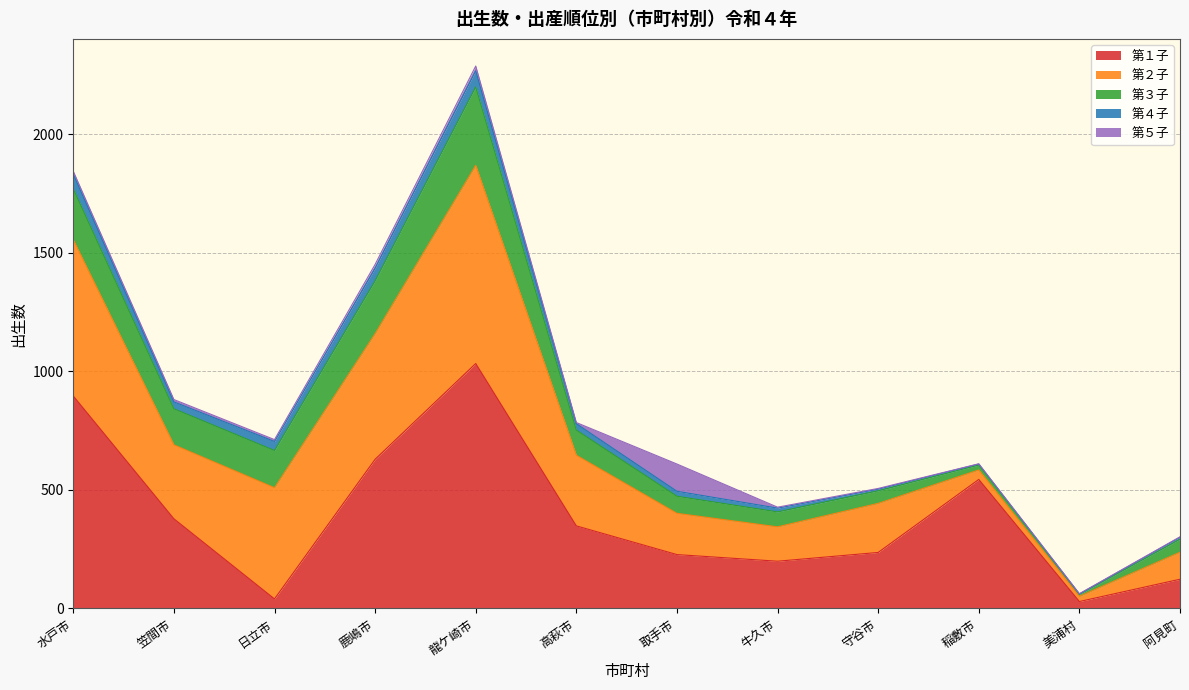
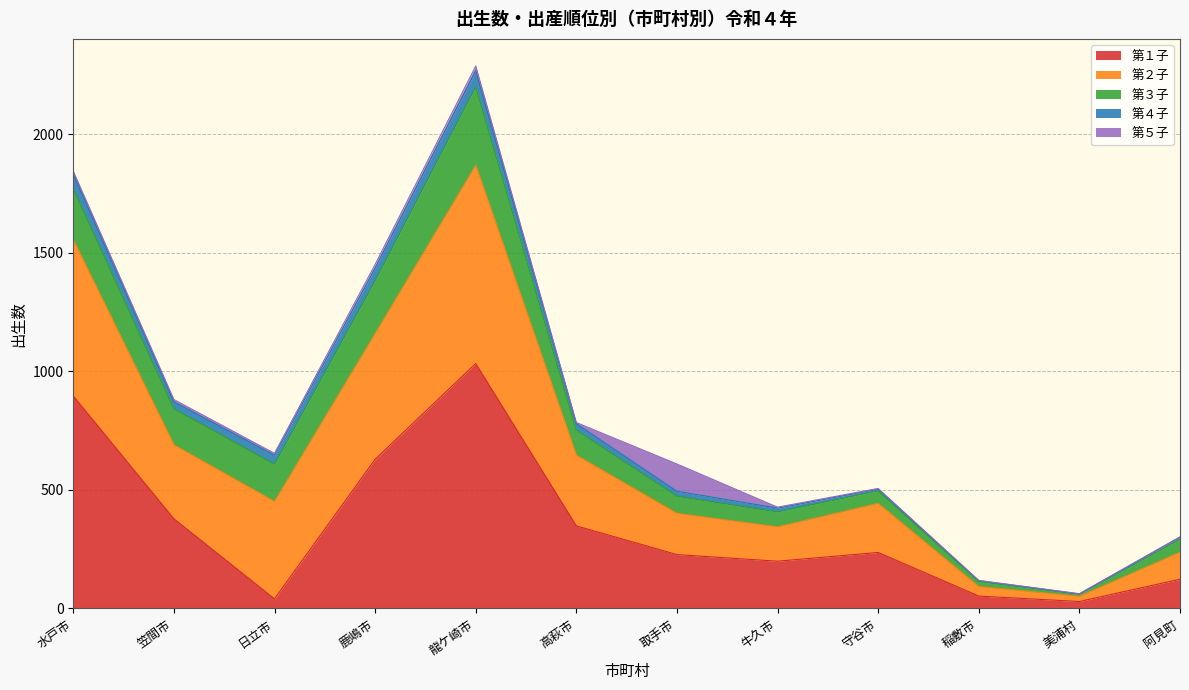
第２子, 日立市: 470 -> 410
第１子, 稲敷市: 540 -> 50
